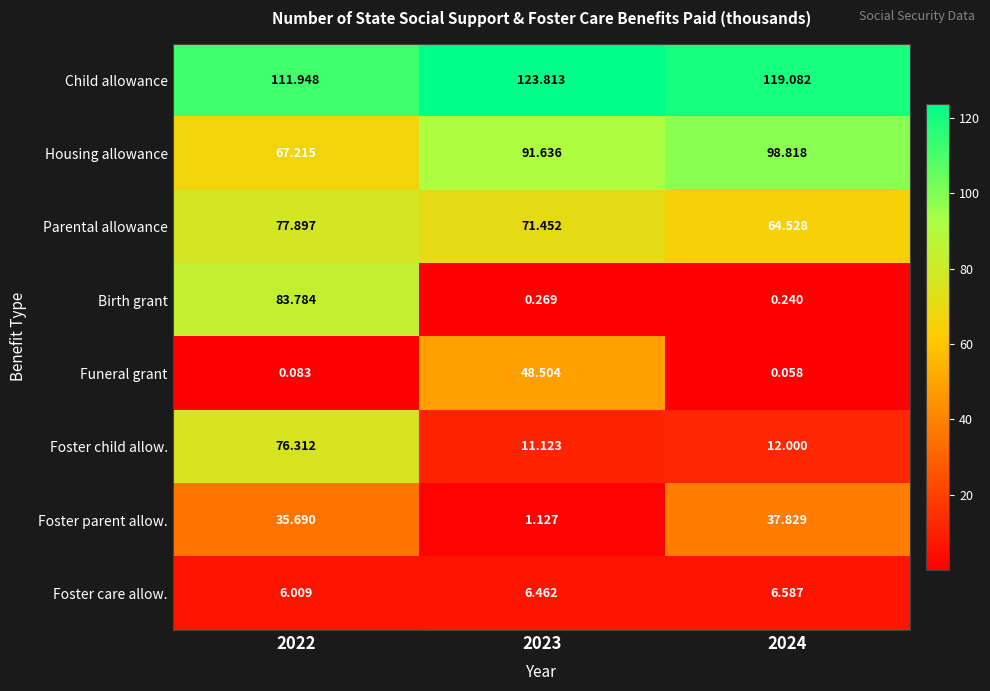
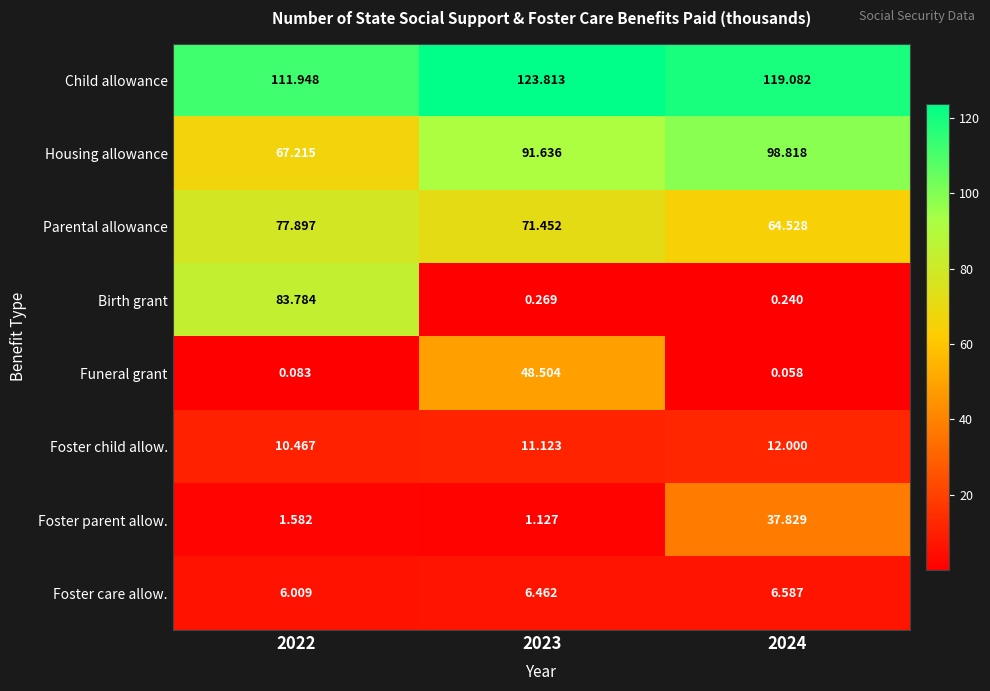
Foster child allow., 2022: 76.312 -> 10.467
Foster parent allow., 2022: 35.690 -> 1.582
